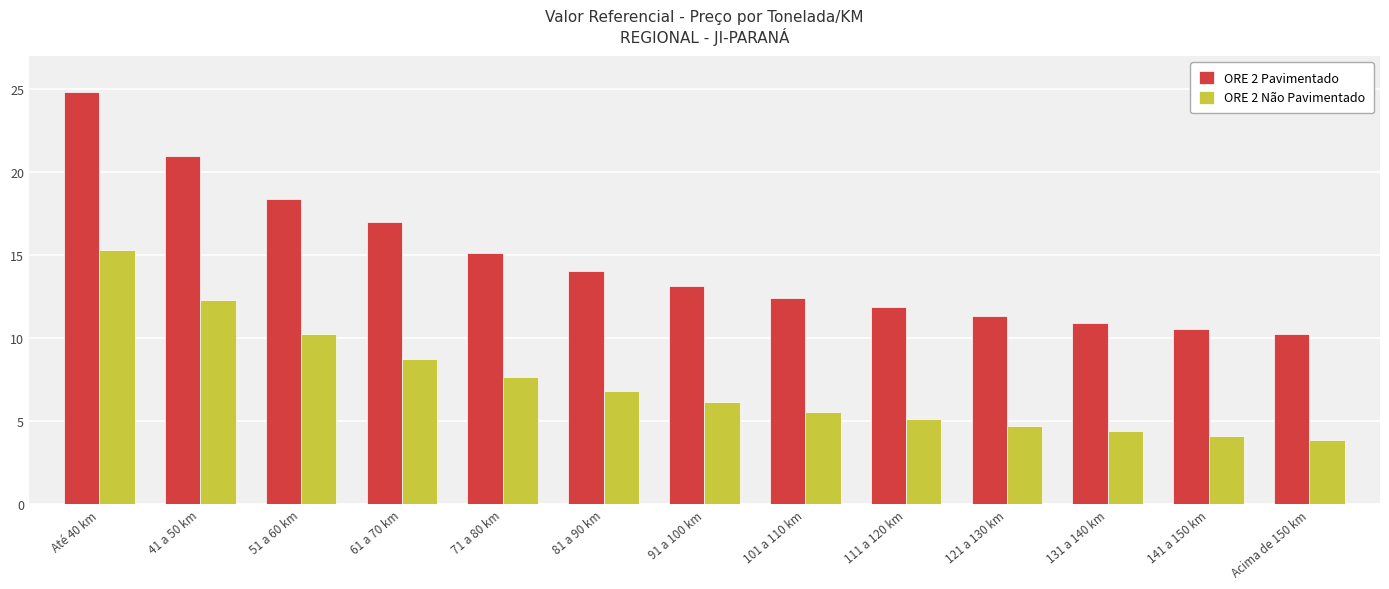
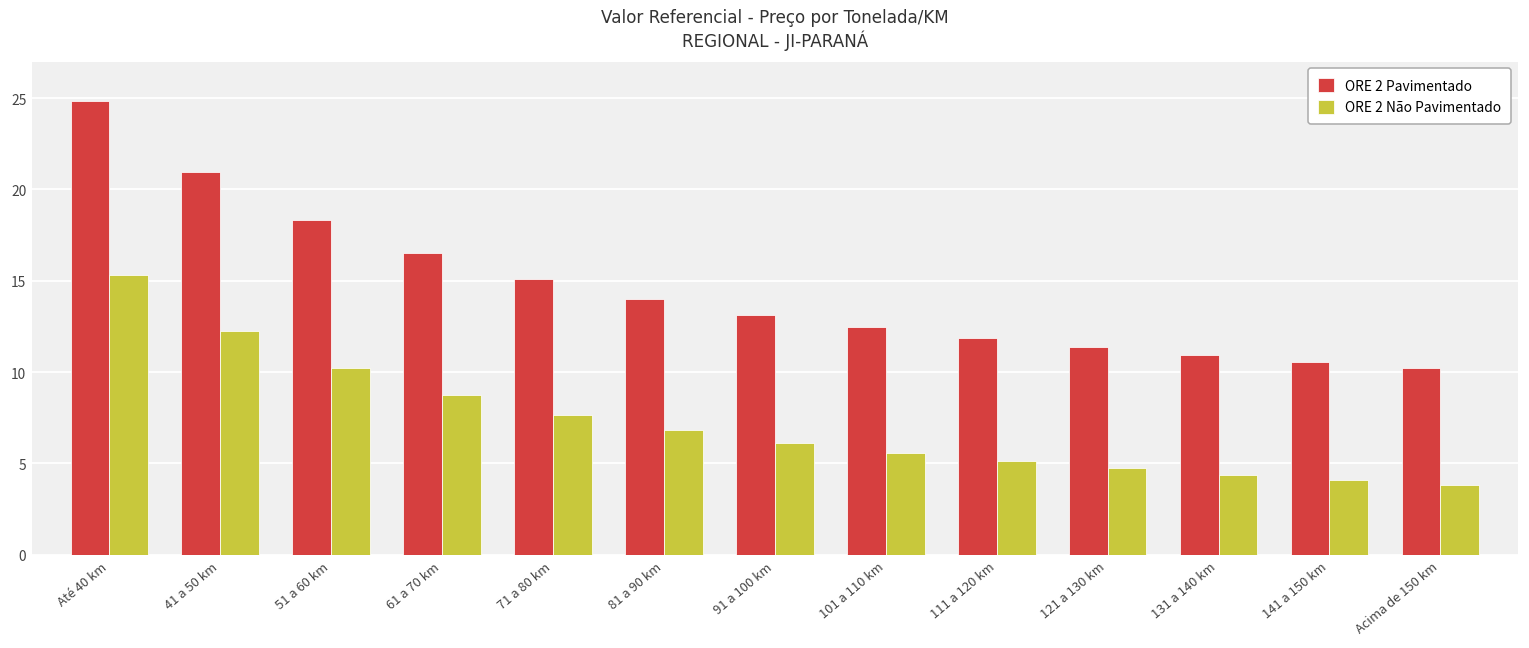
ORE 2 Pavimentado, 61 a 70 km: 17.0 -> 16.5
